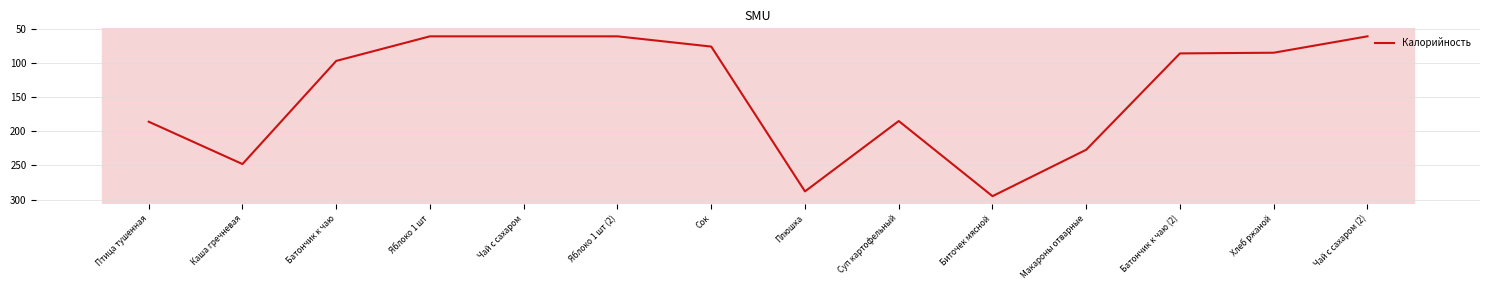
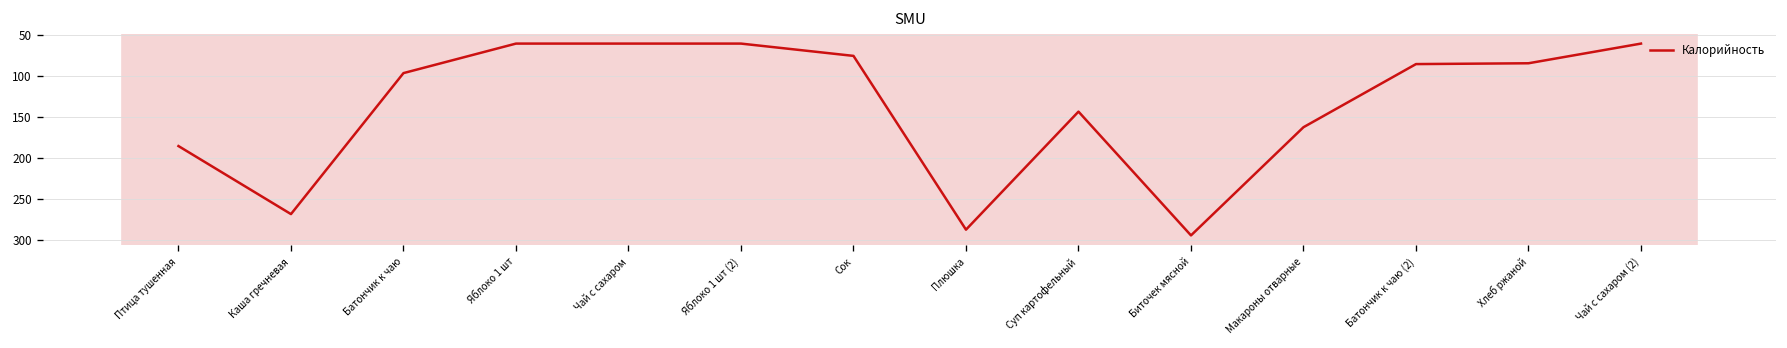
Каша гречневая: 250 -> 270
Суп картофельный: 190 -> 140
Макароны отварные: 230 -> 160
